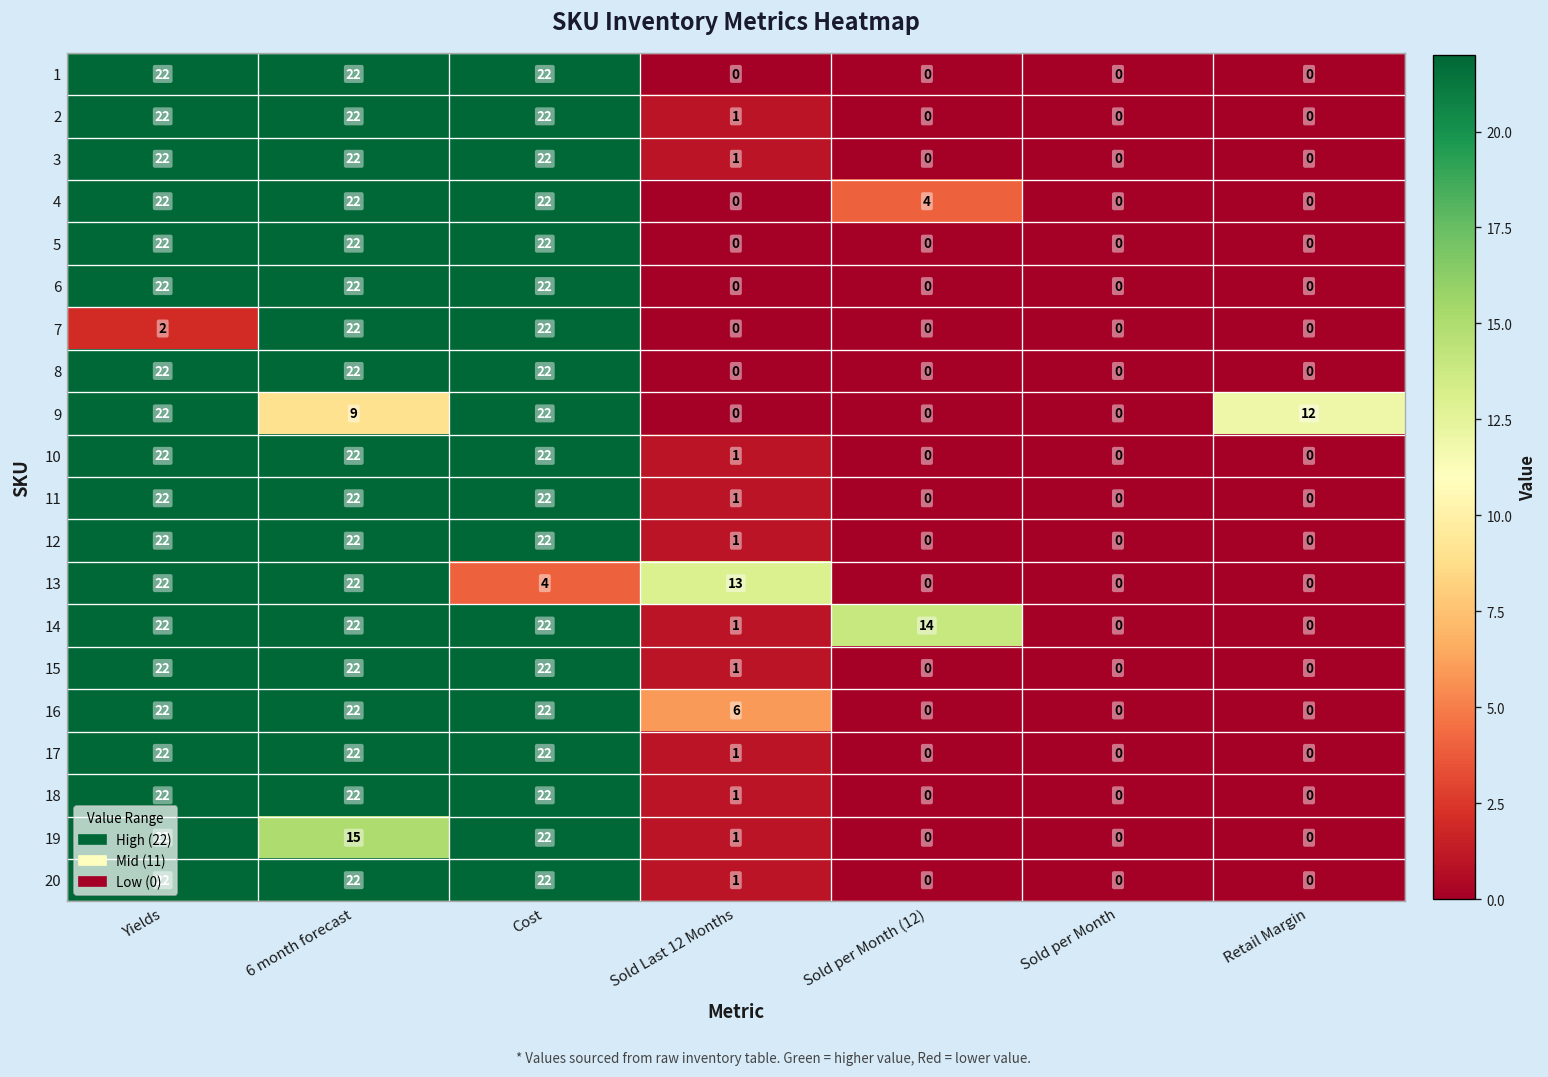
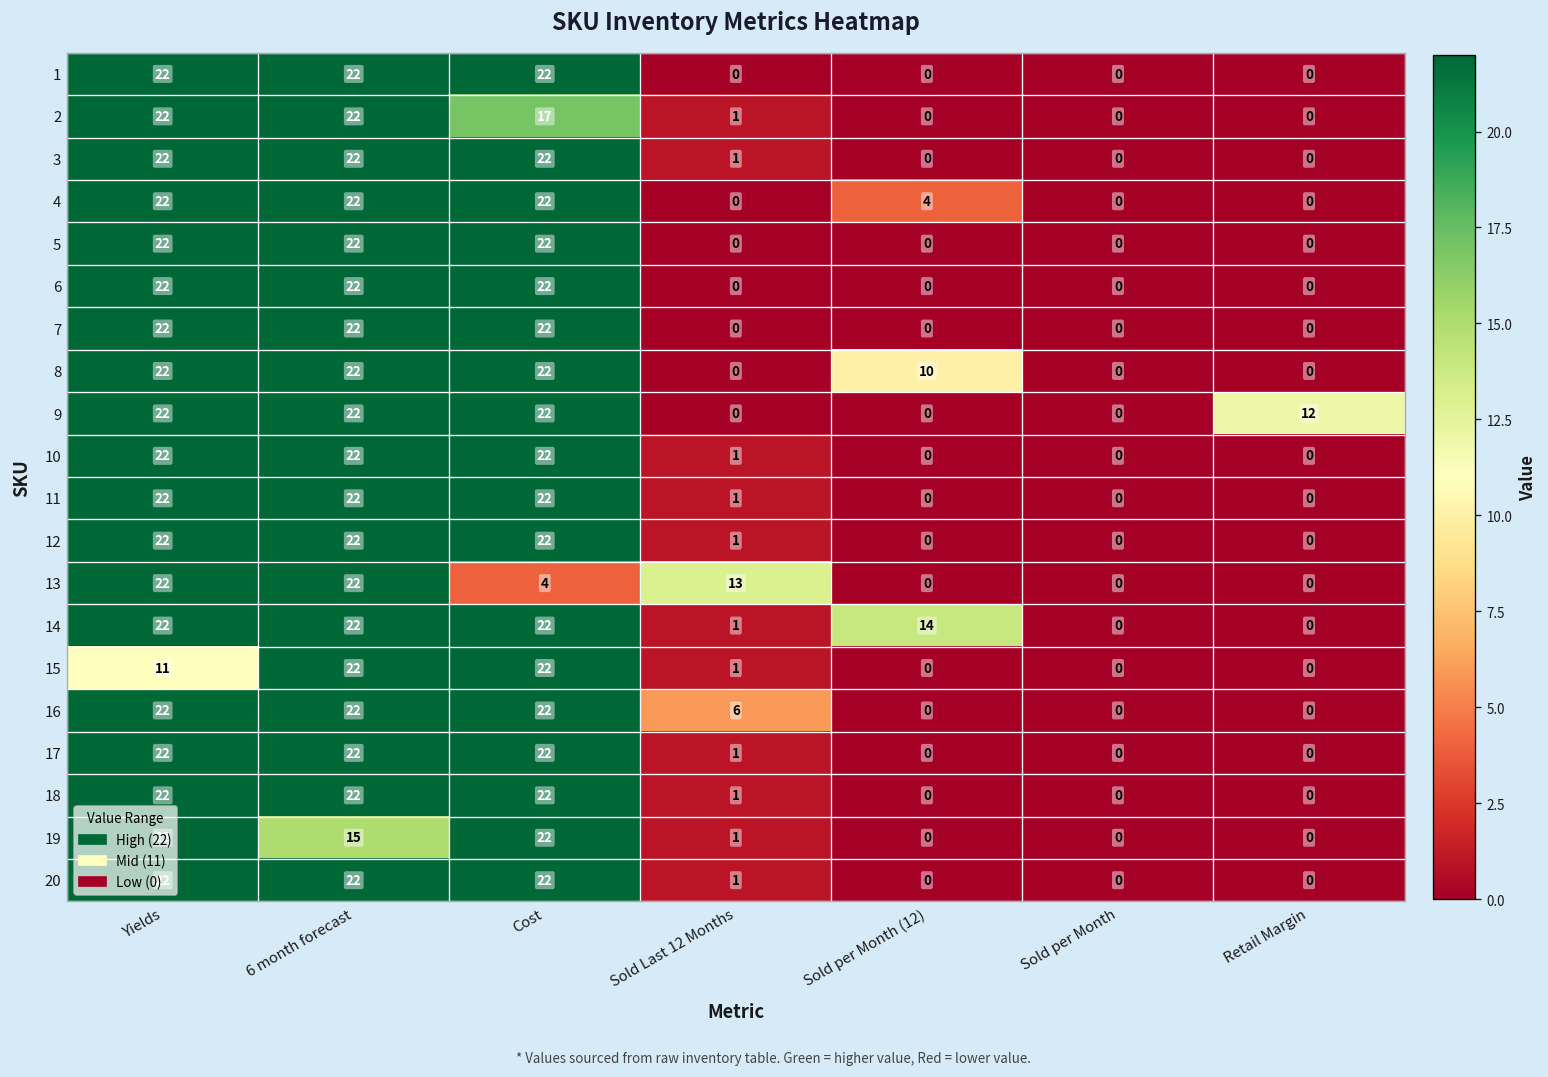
2, Cost: 22 -> 17
7, Yields: 2 -> 22
8, Sold per Month (12): 0 -> 10
9, 6 month forecast: 9 -> 22
15, Yields: 22 -> 11
